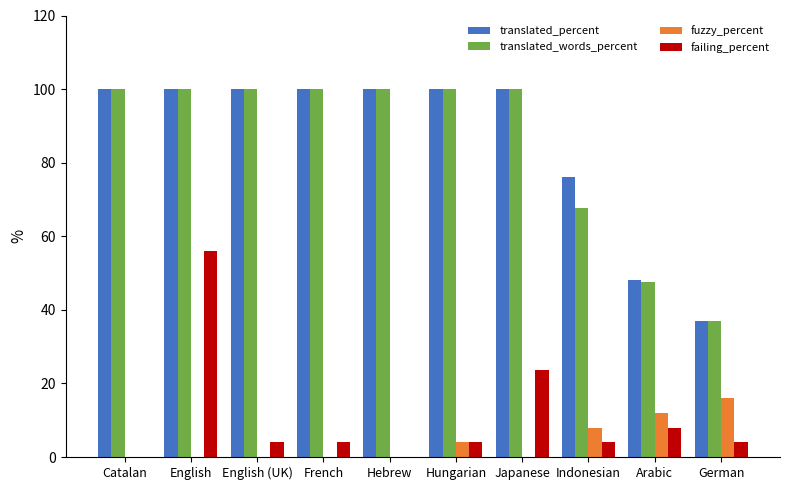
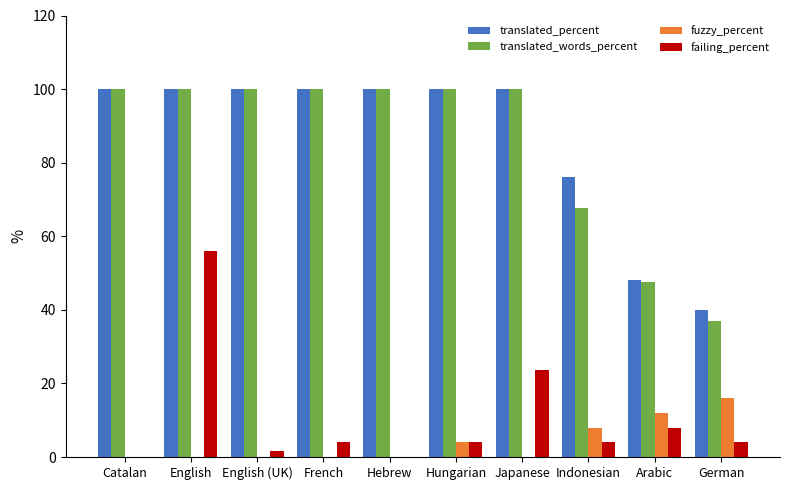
failing_percent, English (UK): 4 -> 2
translated_percent, German: 37 -> 40
